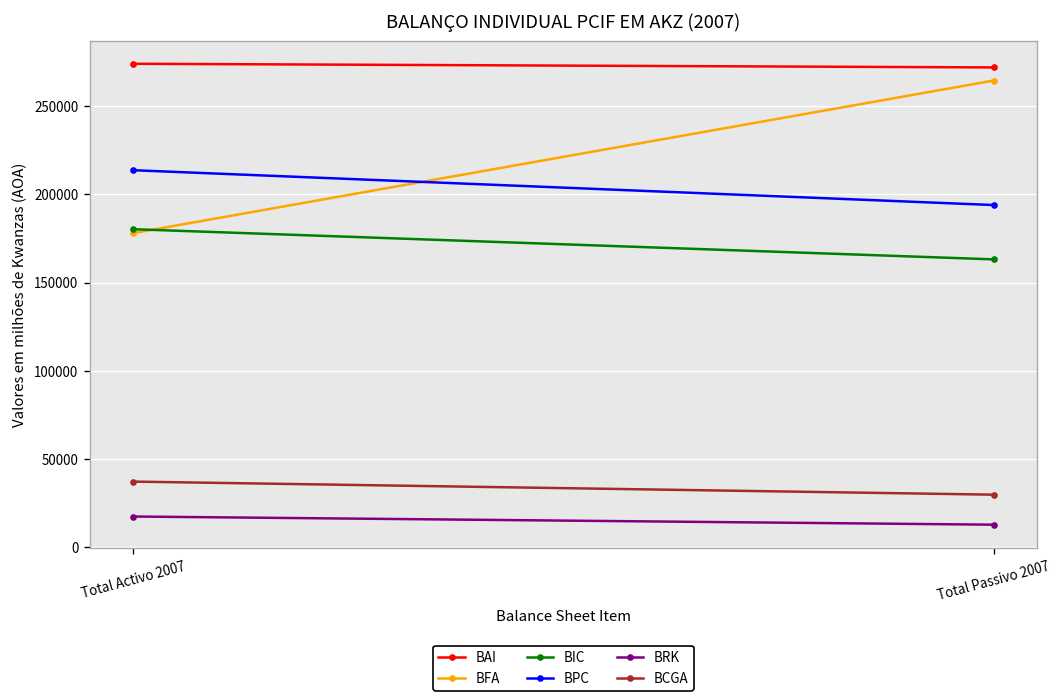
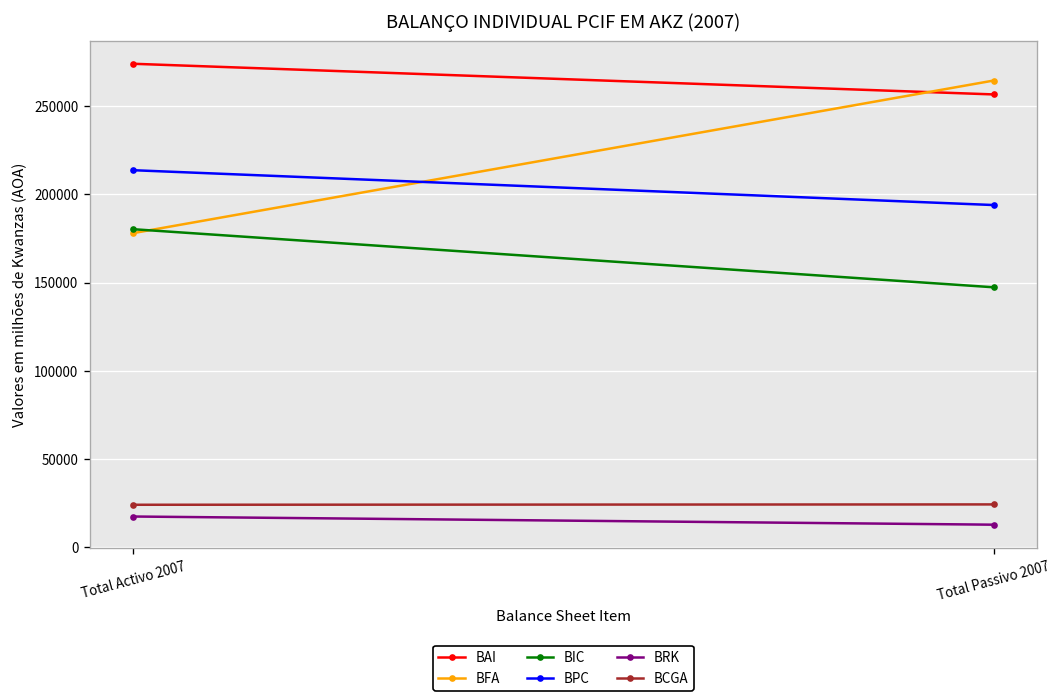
BCGA, Total Activo 2007: 37000 -> 24000
BAI, Total Passivo 2007: 272000 -> 257000
BIC, Total Passivo 2007: 163000 -> 147000
BCGA, Total Passivo 2007: 30000 -> 24000
